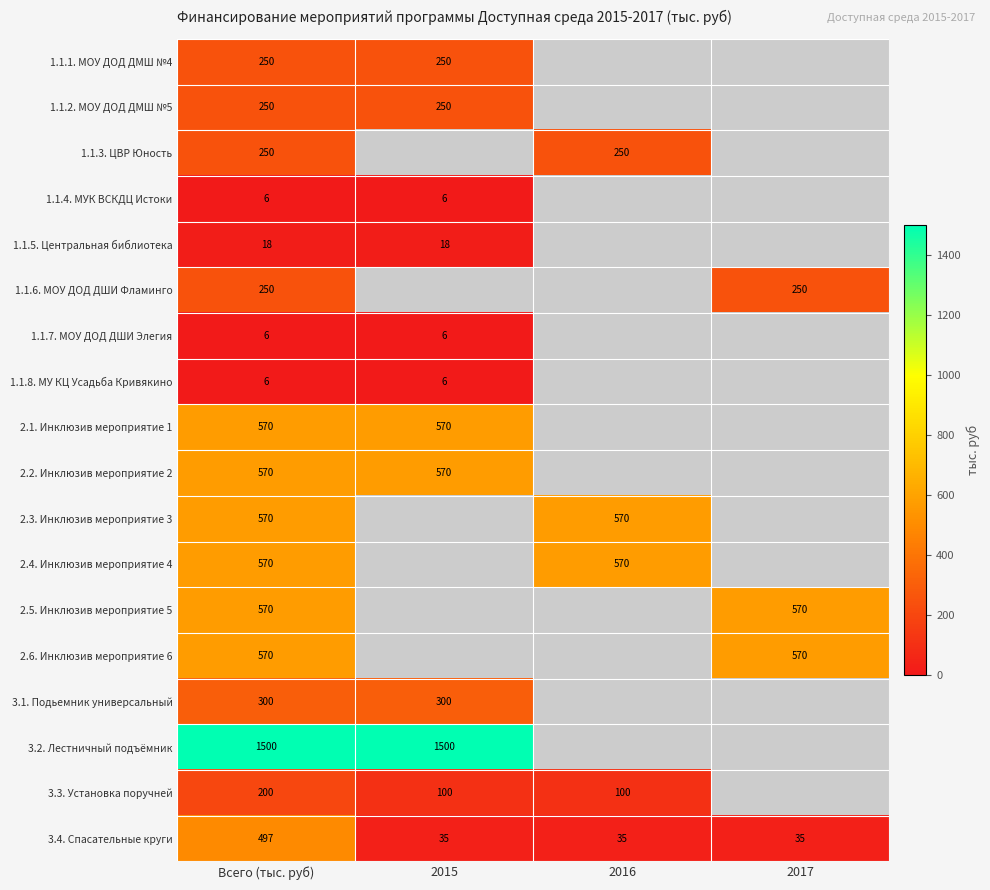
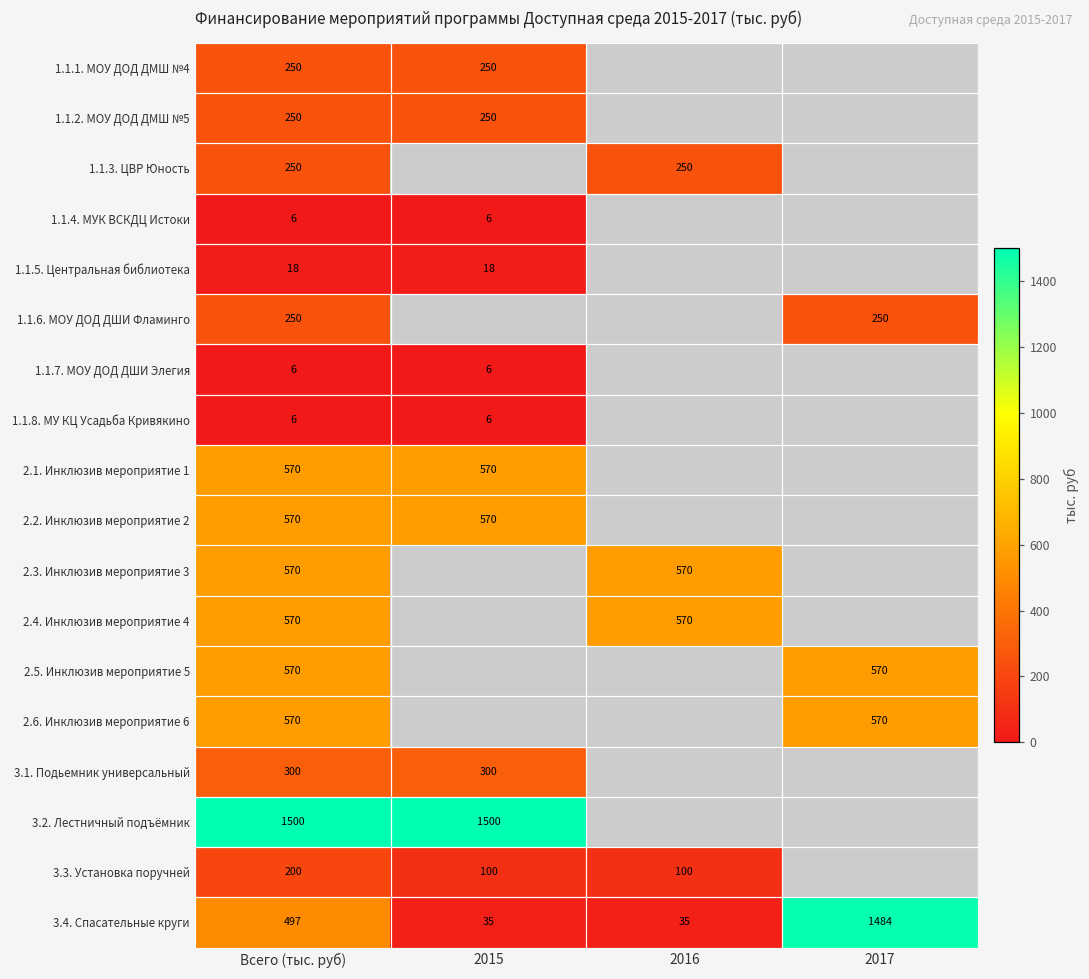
3.4. Спасательные круги, 2017: 35 -> 1484
